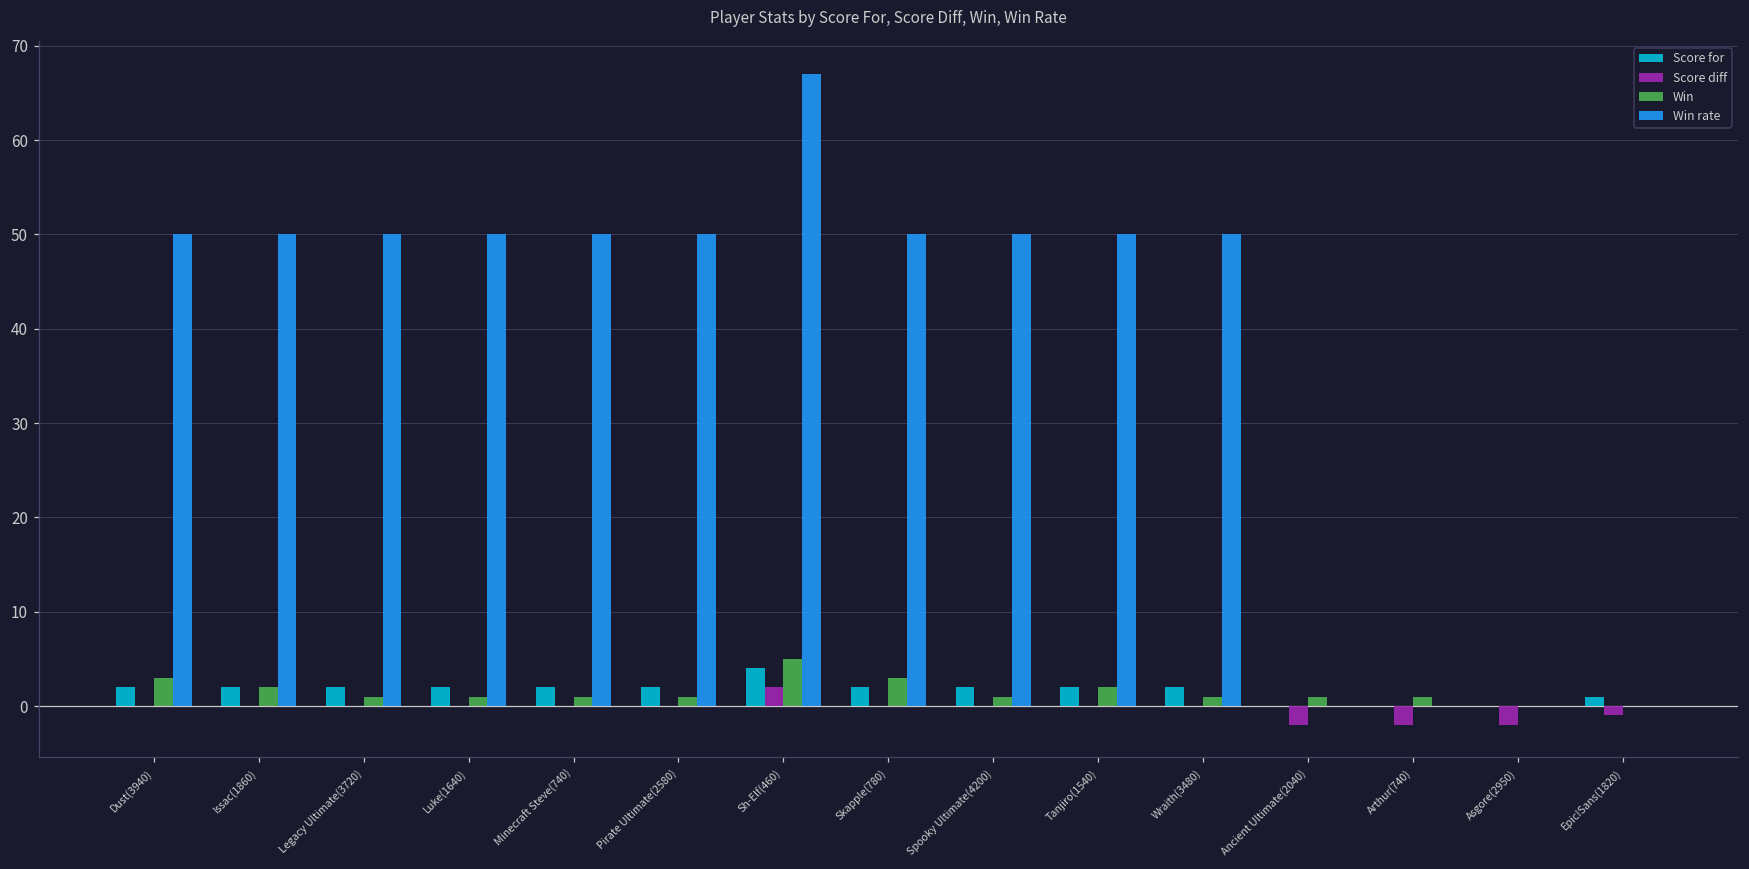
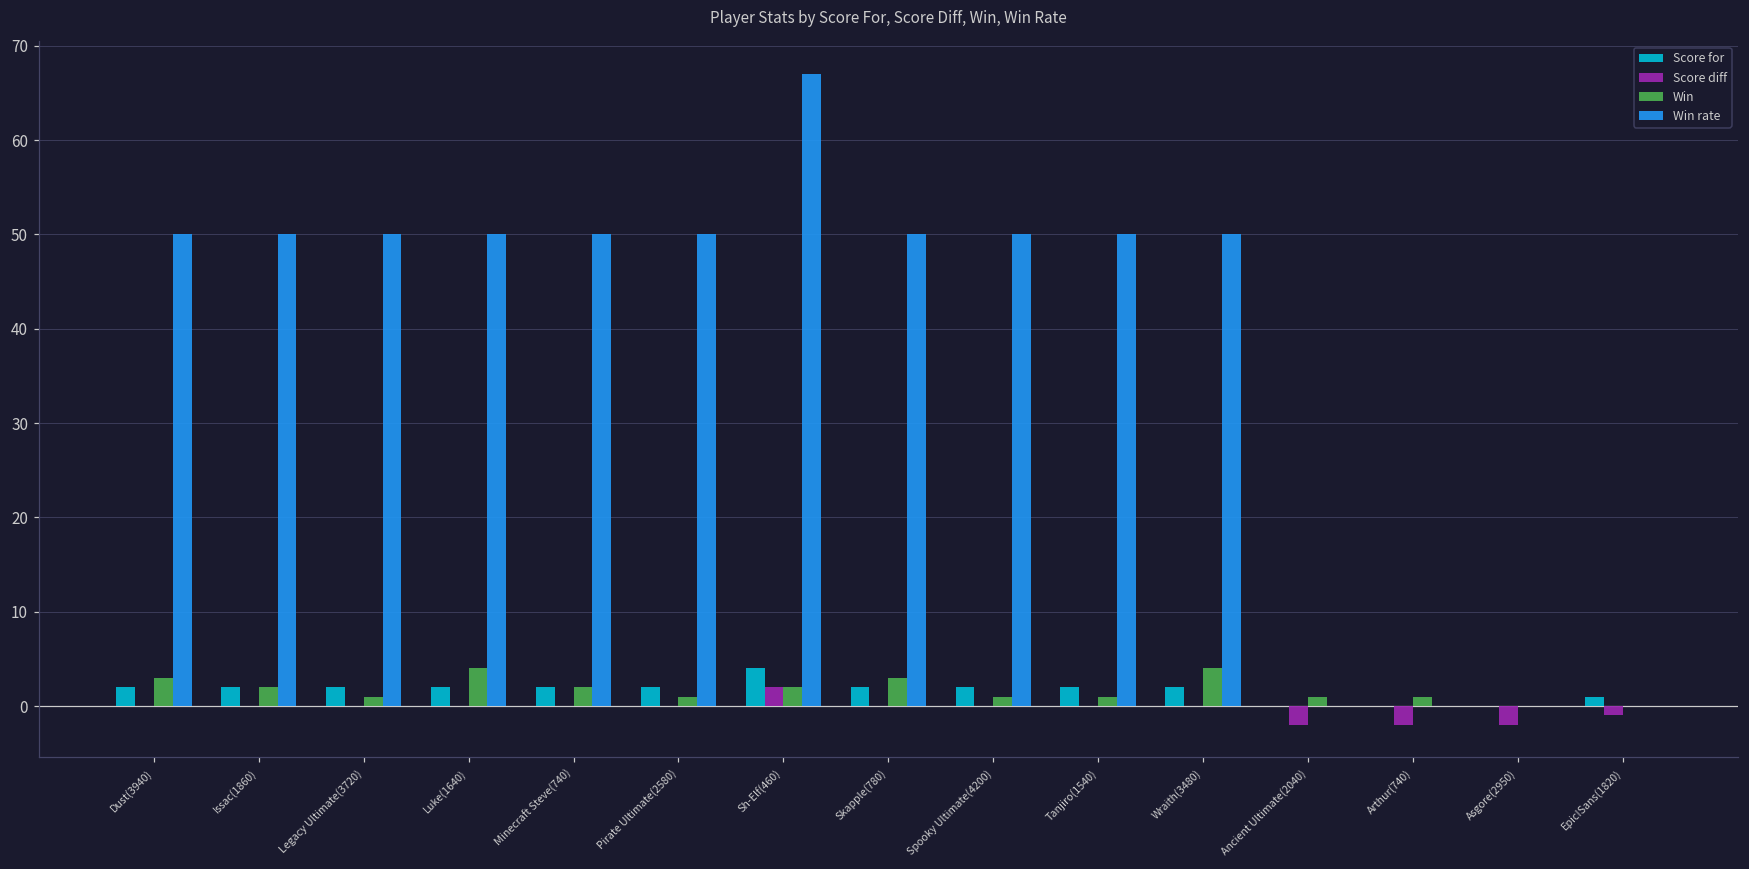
Win, Luke(1640): 1 -> 4
Win, Minecraft Steve(740): 1 -> 2
Win, Sh-Elf(460): 5 -> 2
Win, Tanjiro(1540): 2 -> 1
Win, Wraith(3480): 1 -> 4
